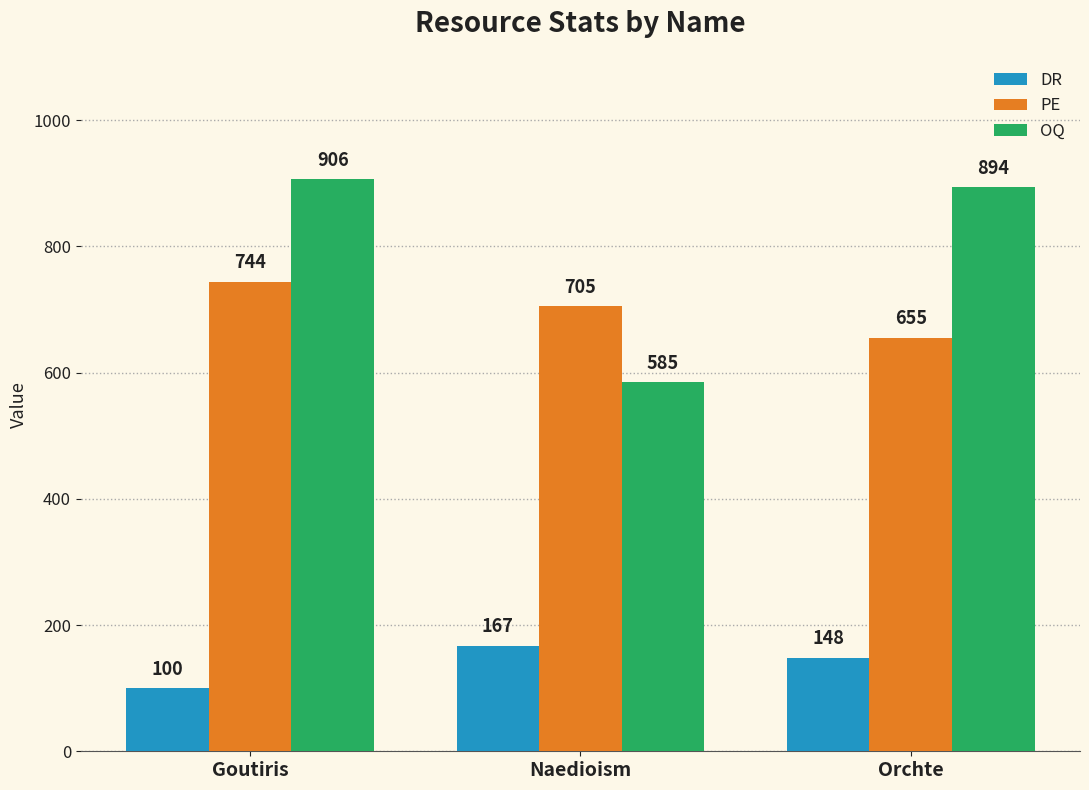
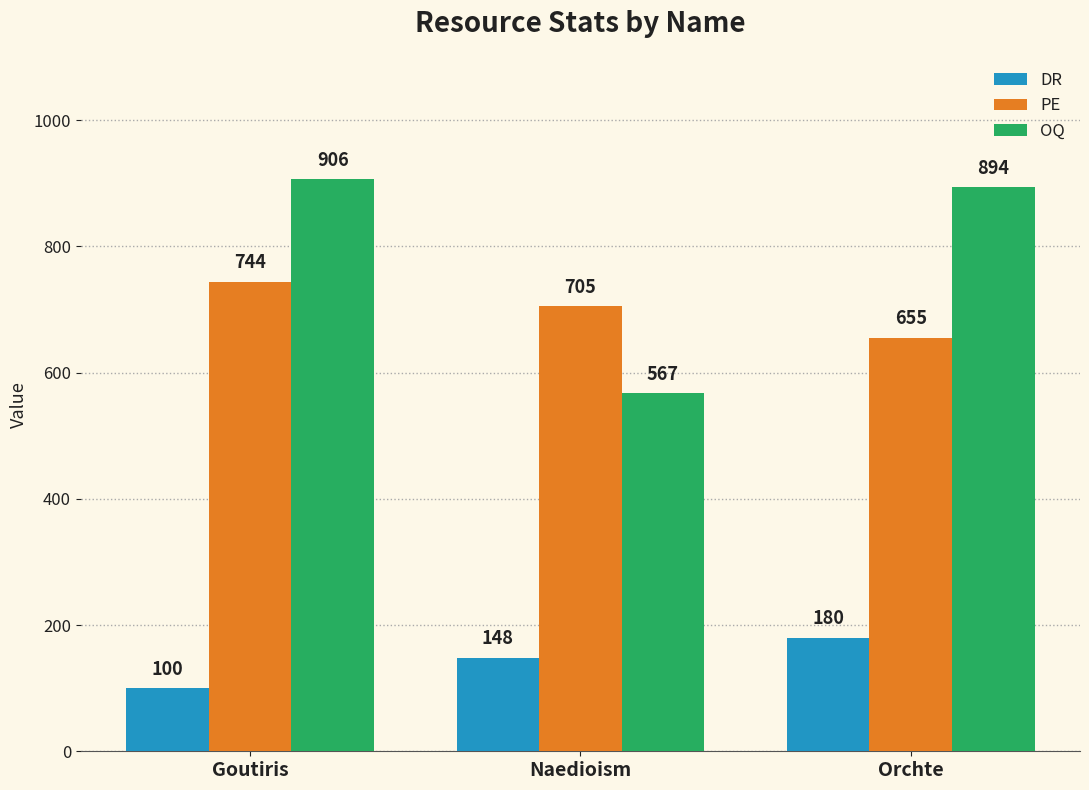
DR, Naedioism: 167 -> 148
OQ, Naedioism: 585 -> 567
DR, Orchte: 148 -> 180
